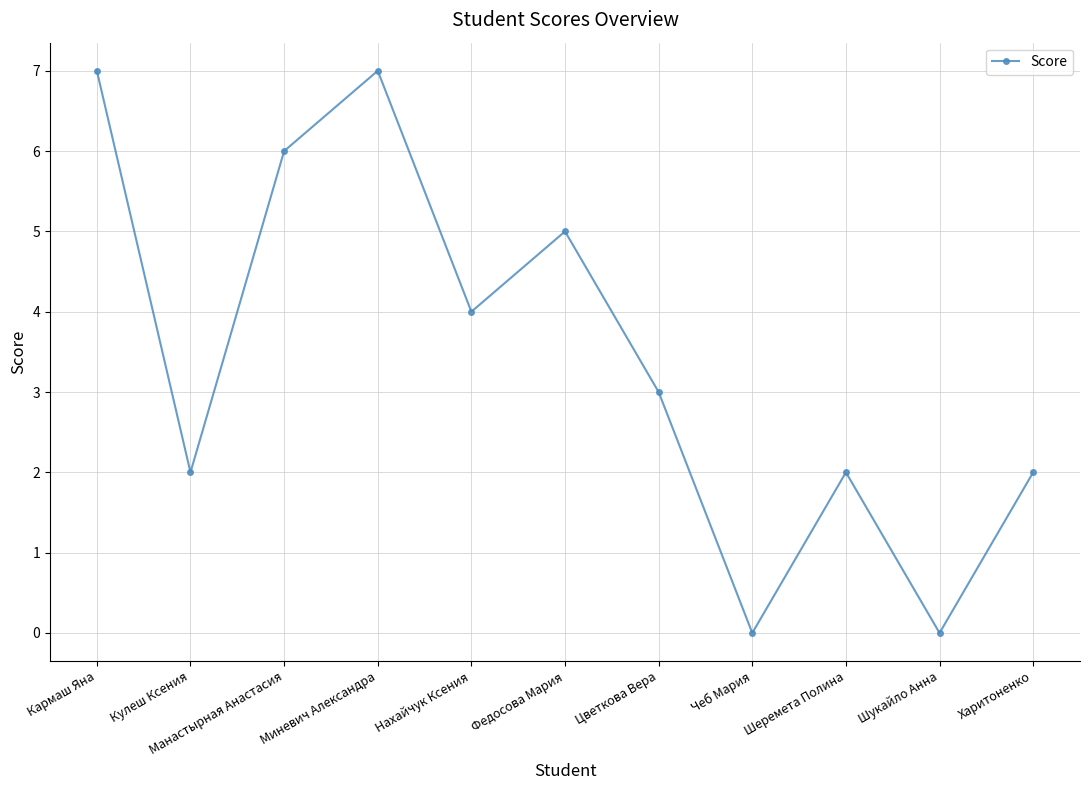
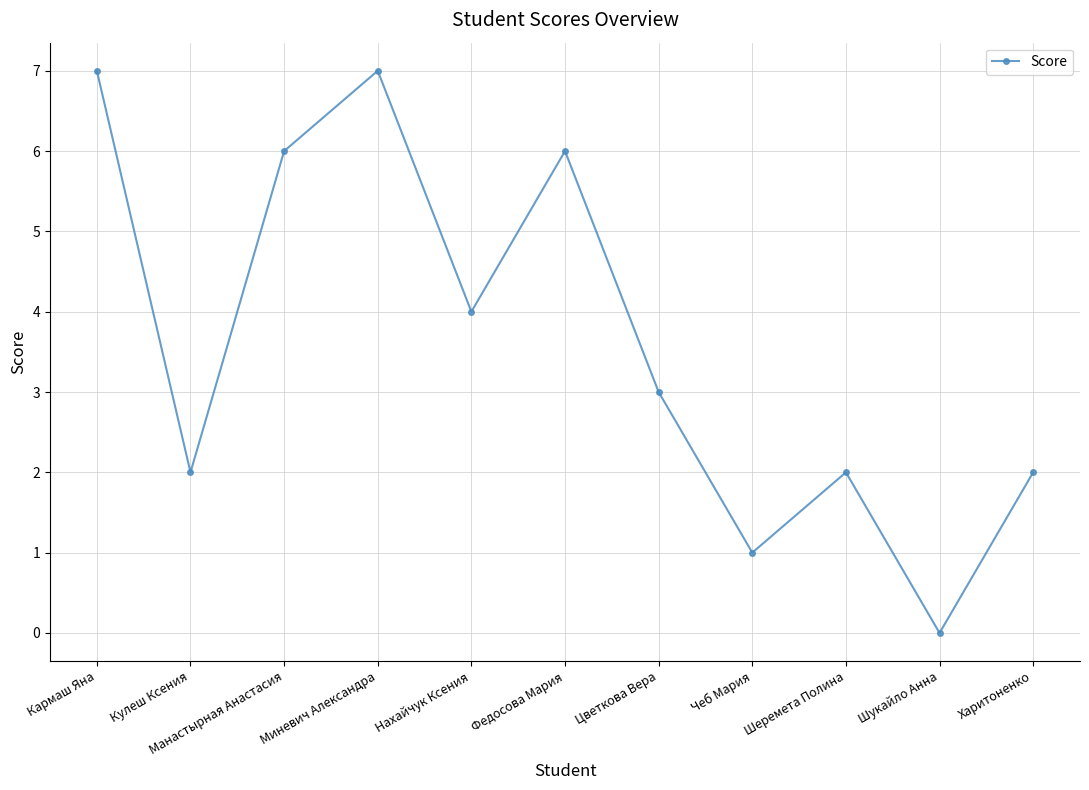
Федосова Мария: 5 -> 6
Чеб Мария: 0 -> 1
